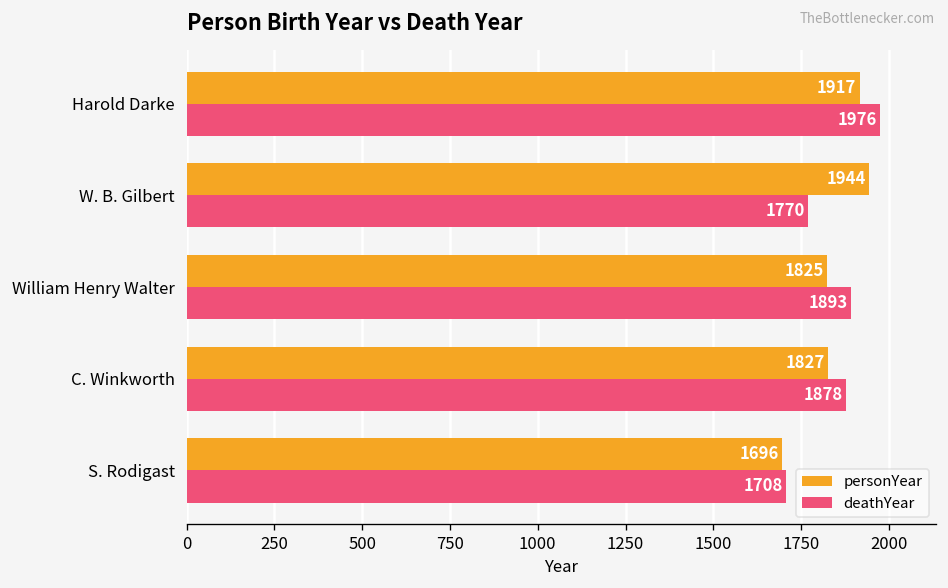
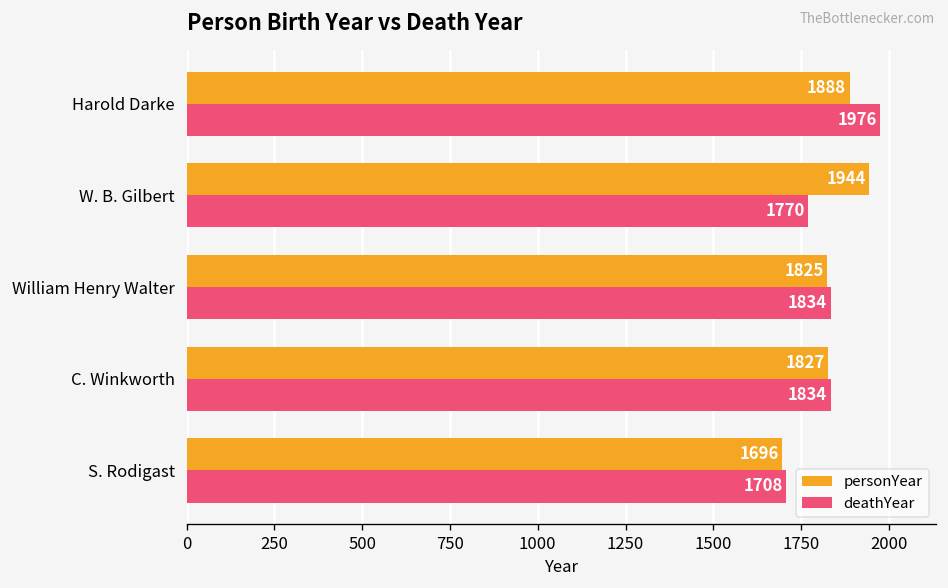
personYear, Harold Darke: 1917 -> 1888
deathYear, William Henry Walter: 1893 -> 1834
deathYear, C. Winkworth: 1878 -> 1834
